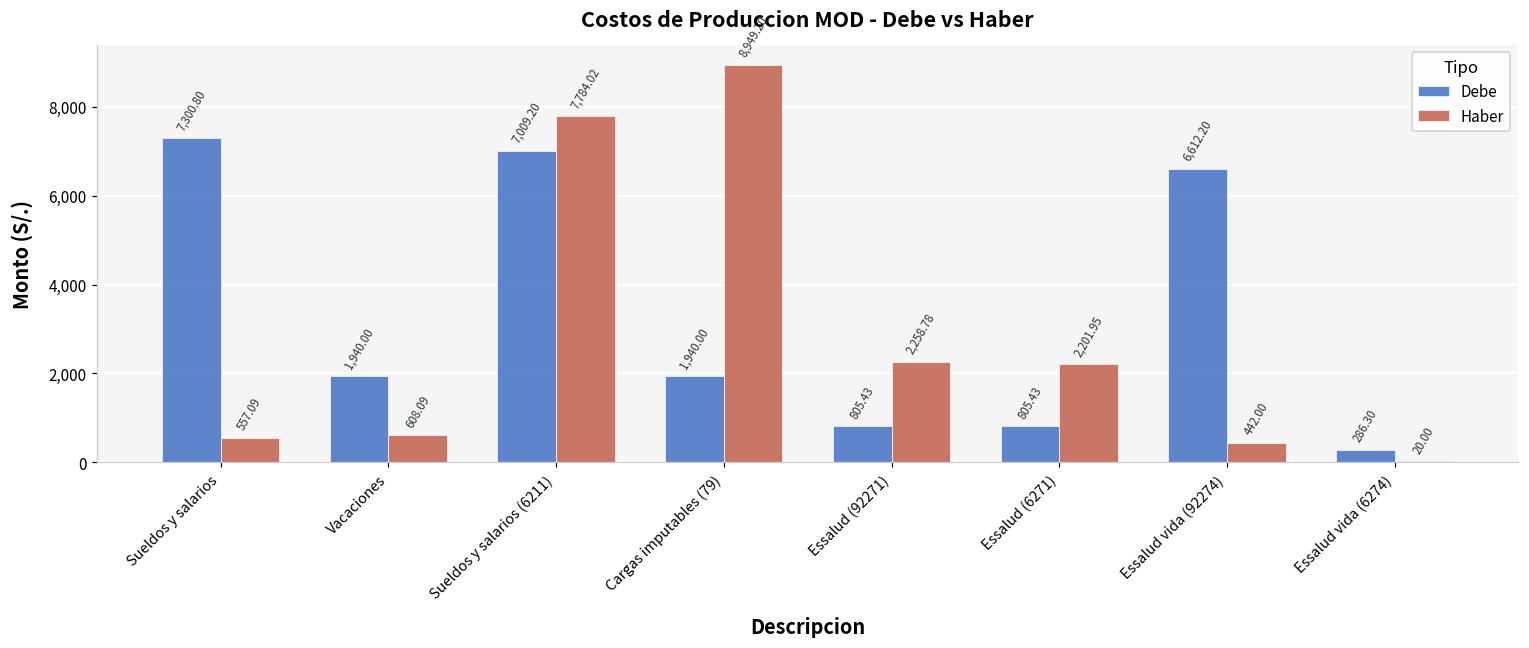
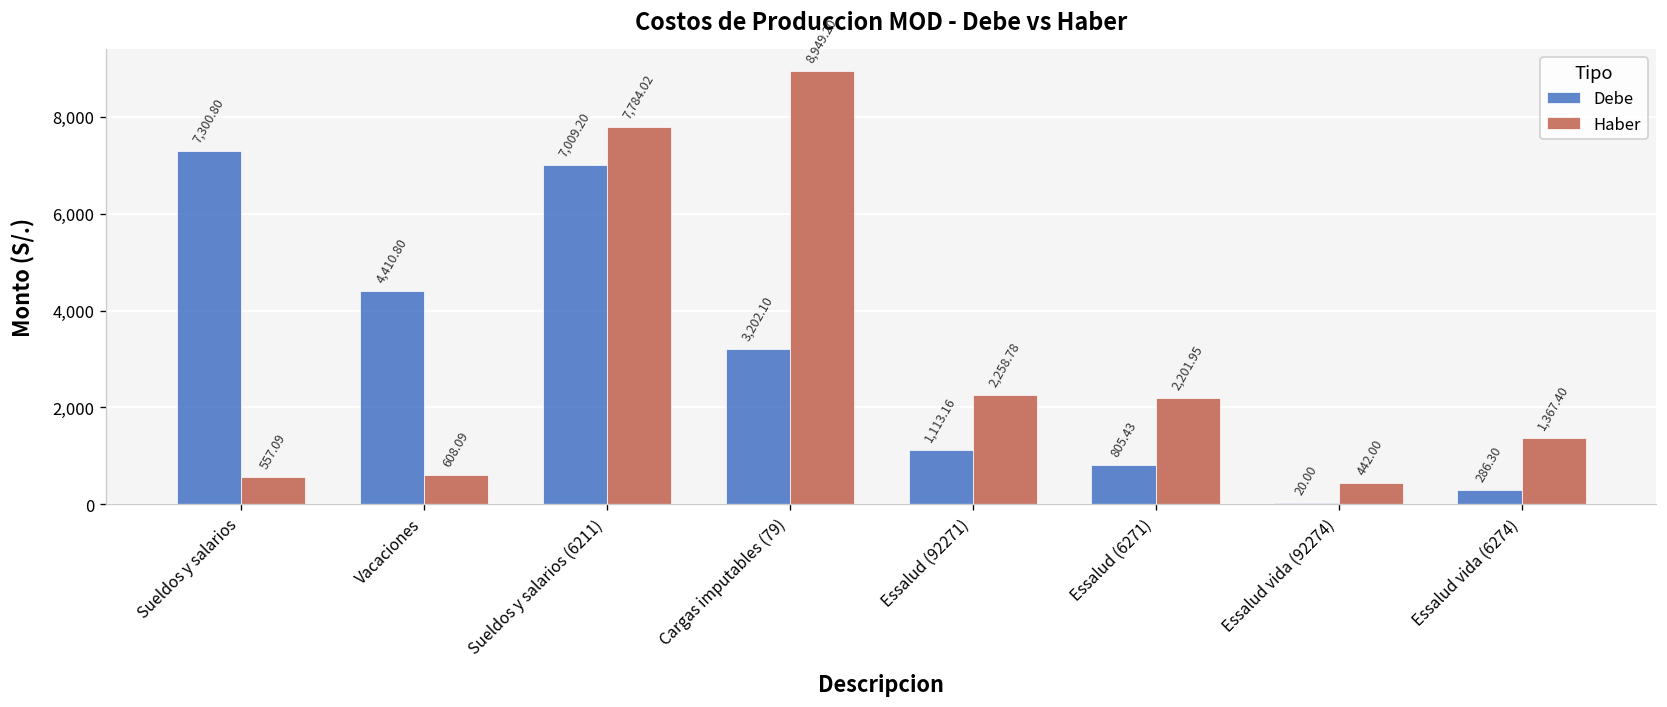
Debe, Vacaciones: 1,940.00 -> 4,410.80
Debe, Cargas imputables (79): 1,940.00 -> 3,202.10
Debe, Essalud (92271): 805.43 -> 1,113.16
Debe, Essalud vida (92274): 6,612.20 -> 20.00
Haber, Essalud vida (6274): 20.00 -> 1,367.40
